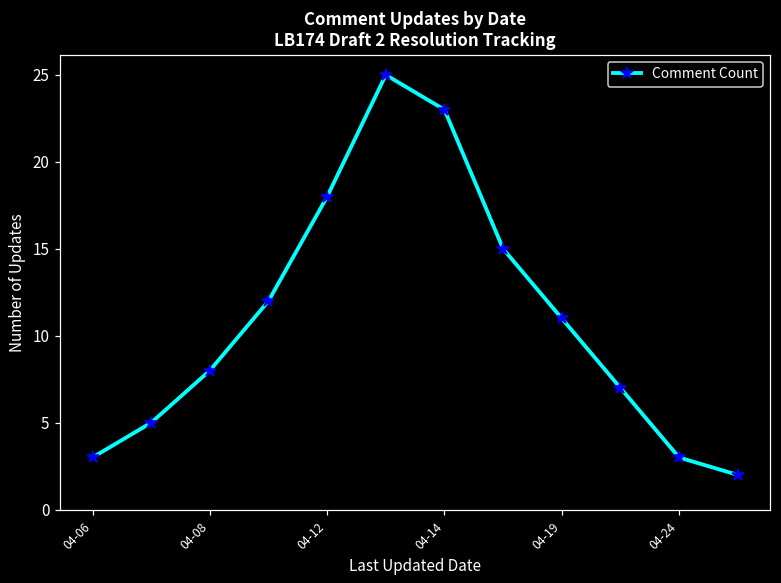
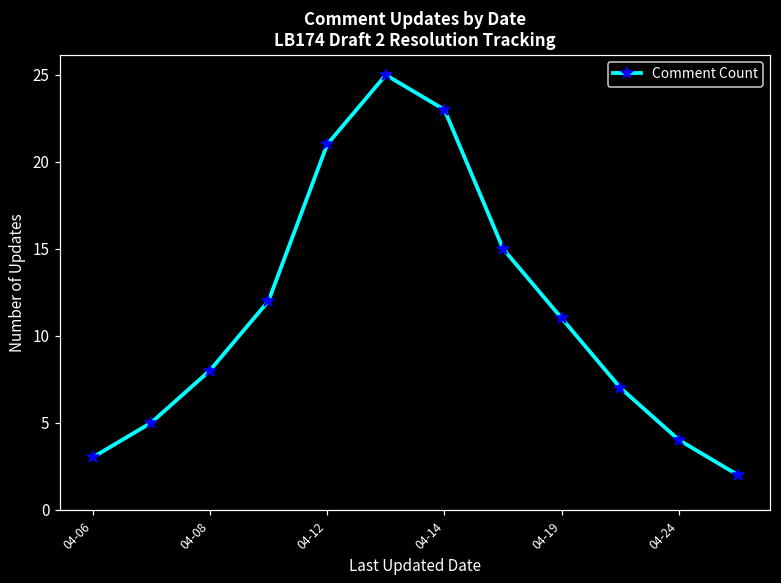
04-12: 18 -> 21
04-24: 3 -> 4
